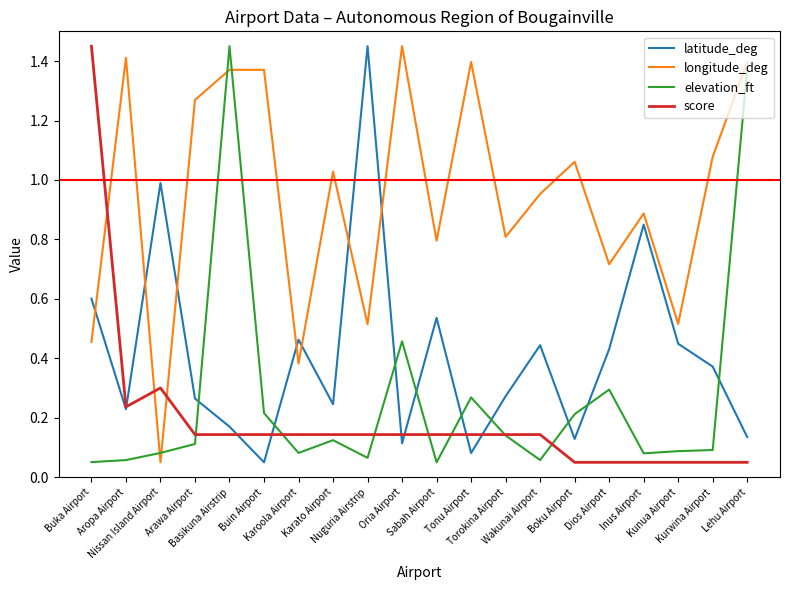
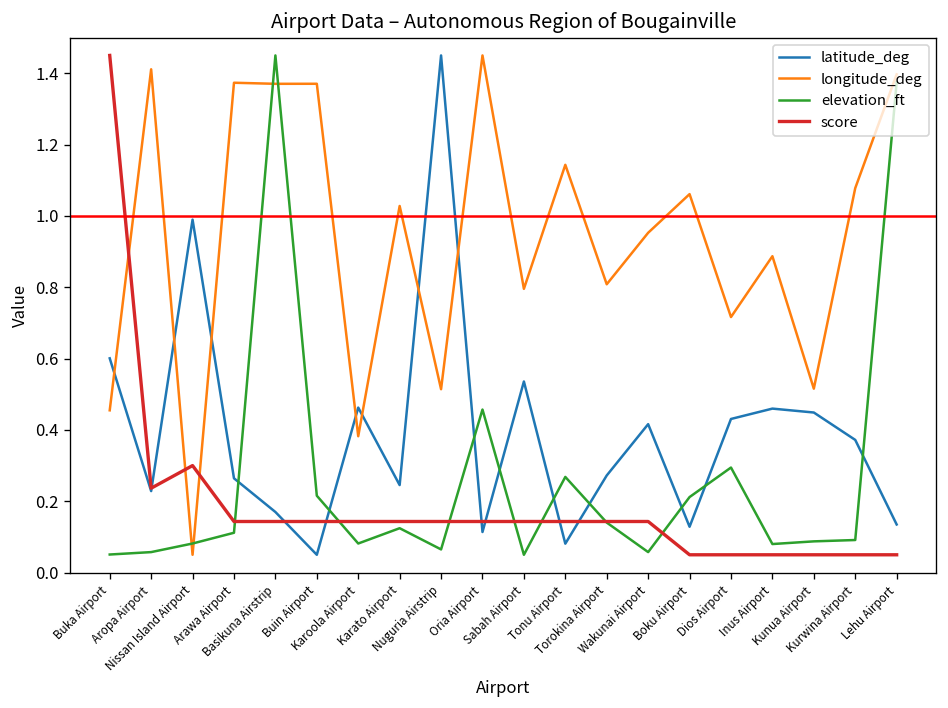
longitude_deg, Arawa Airport: 1.27 -> 1.37
longitude_deg, Tonu Airport: 1.40 -> 1.14
latitude_deg, Wakunai Airport: 0.44 -> 0.42
latitude_deg, Inus Airport: 0.85 -> 0.46
